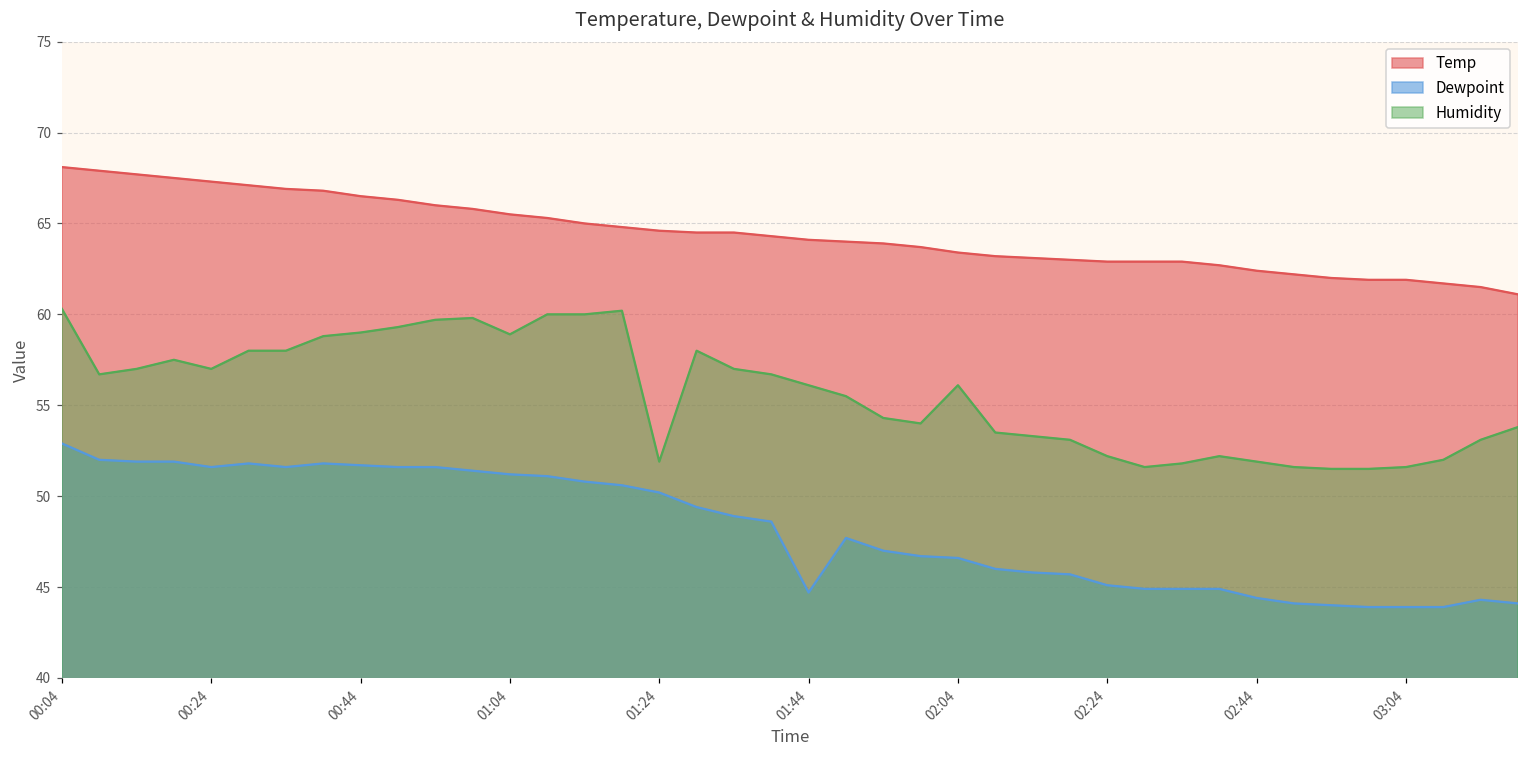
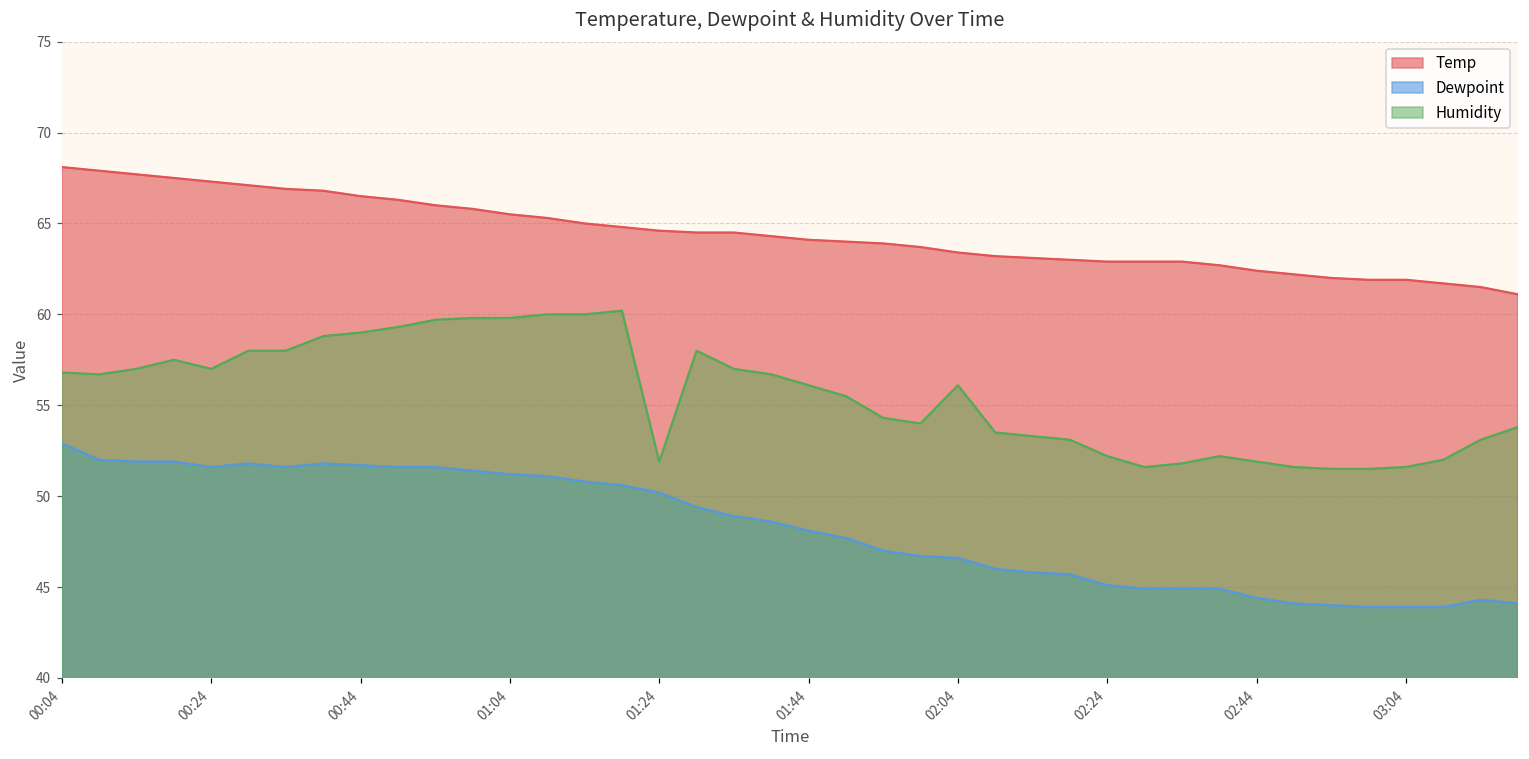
Humidity, 00:04: 60.3 -> 56.8
Humidity, 01:04: 58.9 -> 59.8
Dewpoint, 01:44: 44.7 -> 48.1
